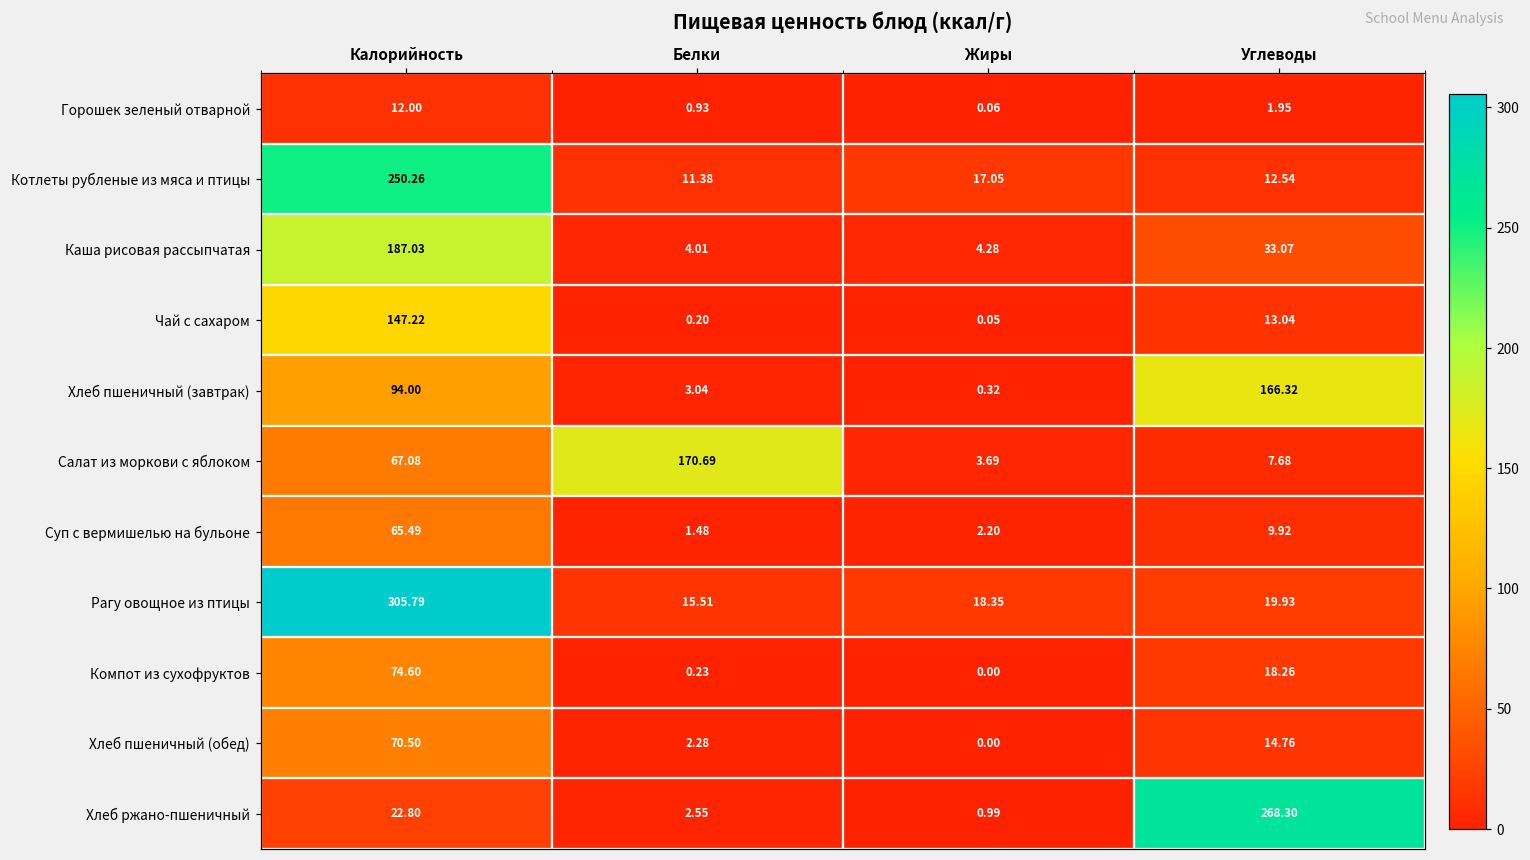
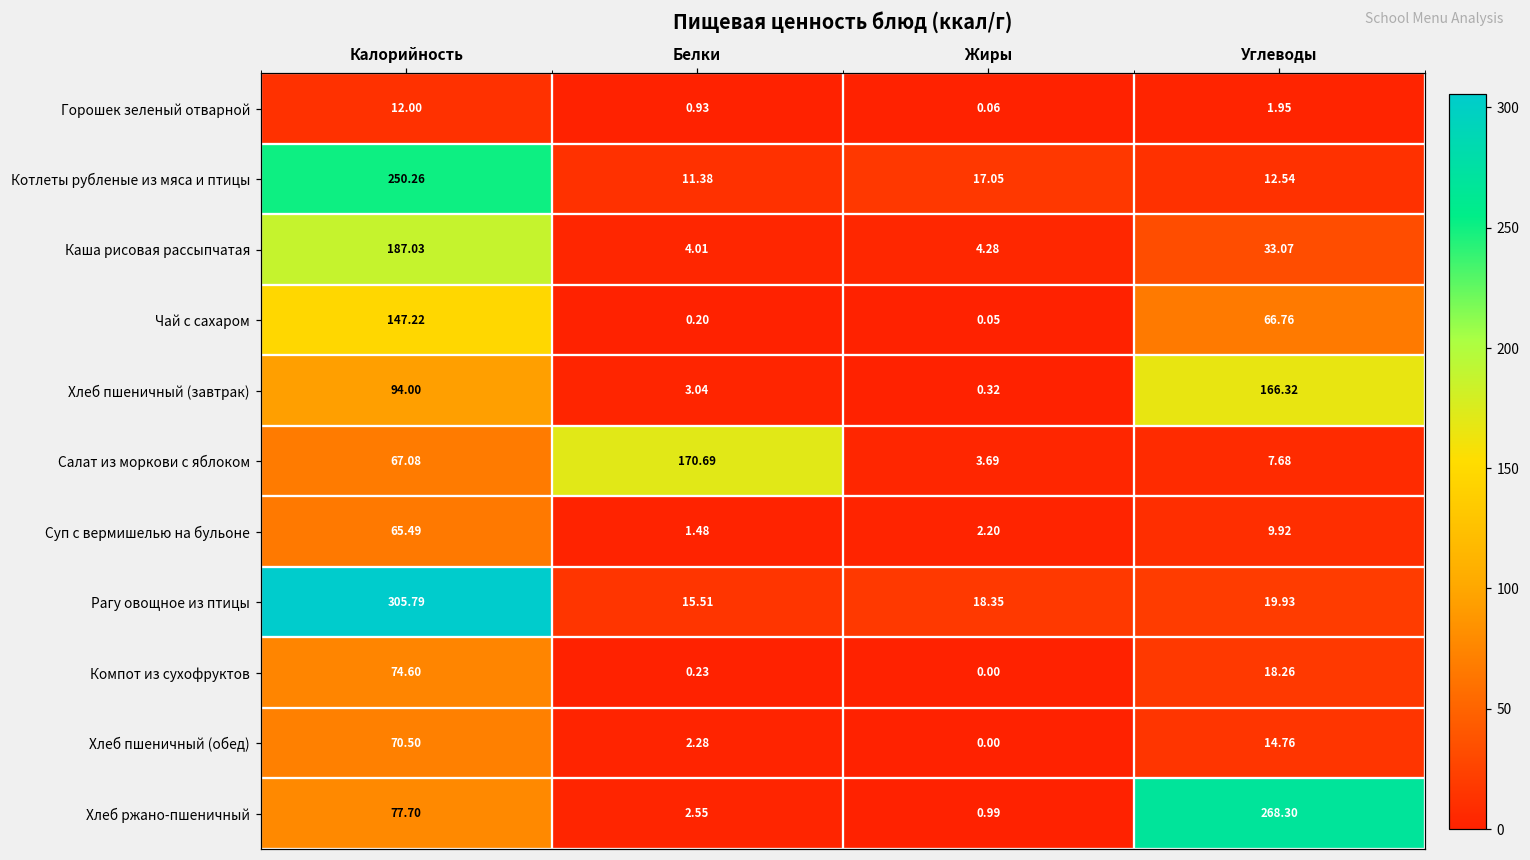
Чай с сахаром, Углеводы: 13.04 -> 66.76
Хлеб ржано-пшеничный, Калорийность: 22.80 -> 77.70
